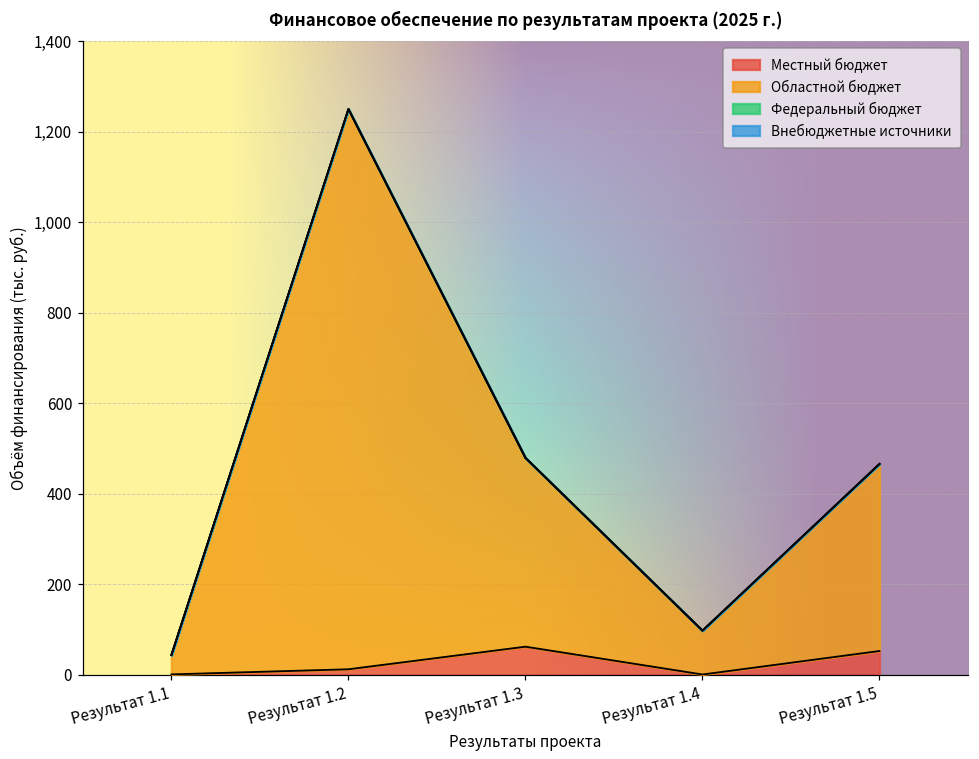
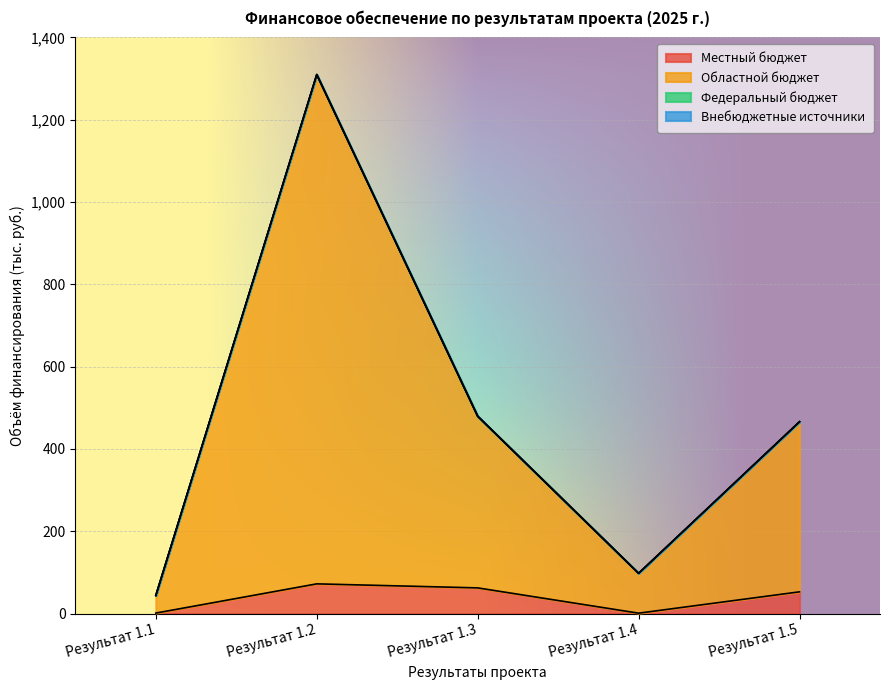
Местный бюджет, Результат 1.2: 10 -> 70
